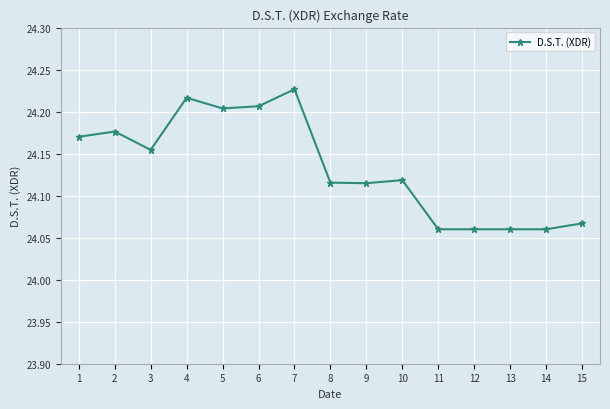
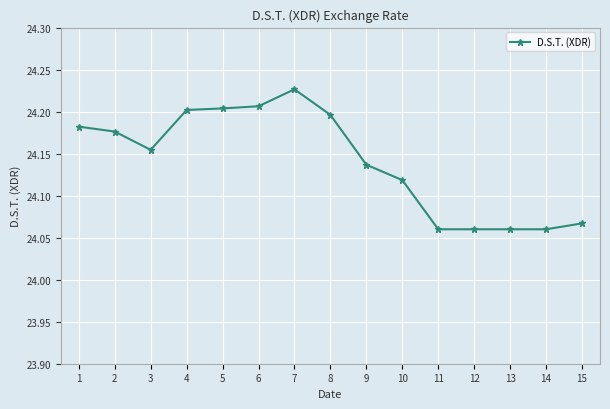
1: 24.17 -> 24.18
4: 24.22 -> 24.20
8: 24.12 -> 24.20
9: 24.11 -> 24.14
